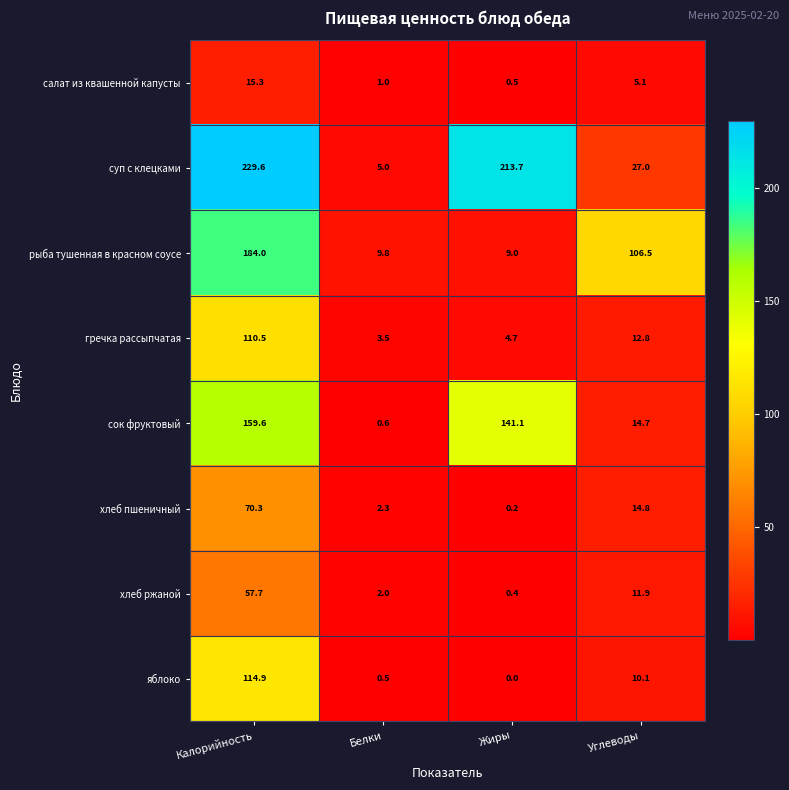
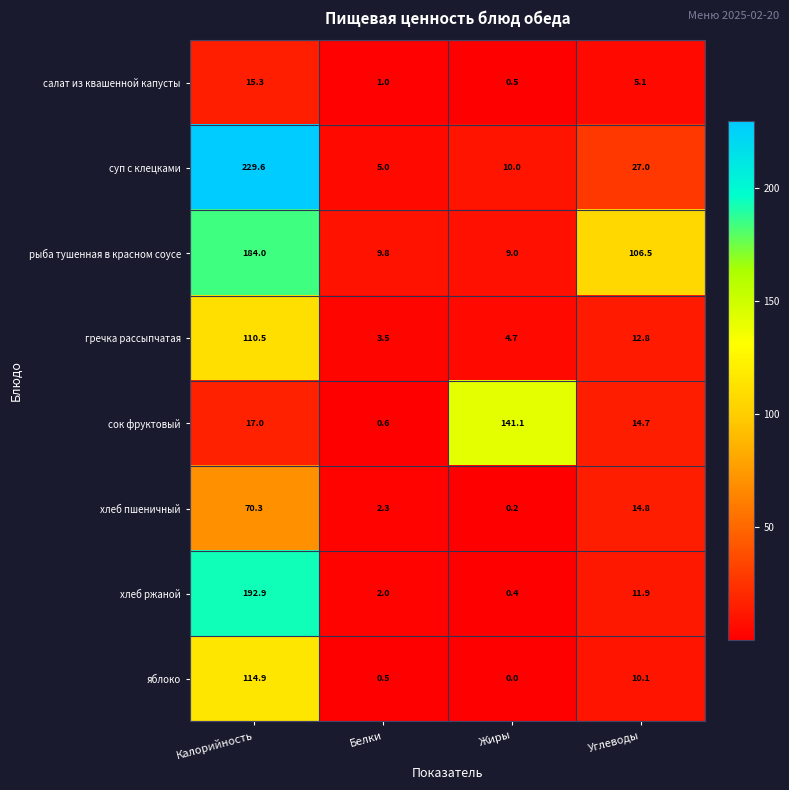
суп с клецками, Жиры: 213.7 -> 10.0
сок фруктовый, Калорийность: 159.6 -> 17.0
хлеб ржаной, Калорийность: 57.7 -> 192.9
